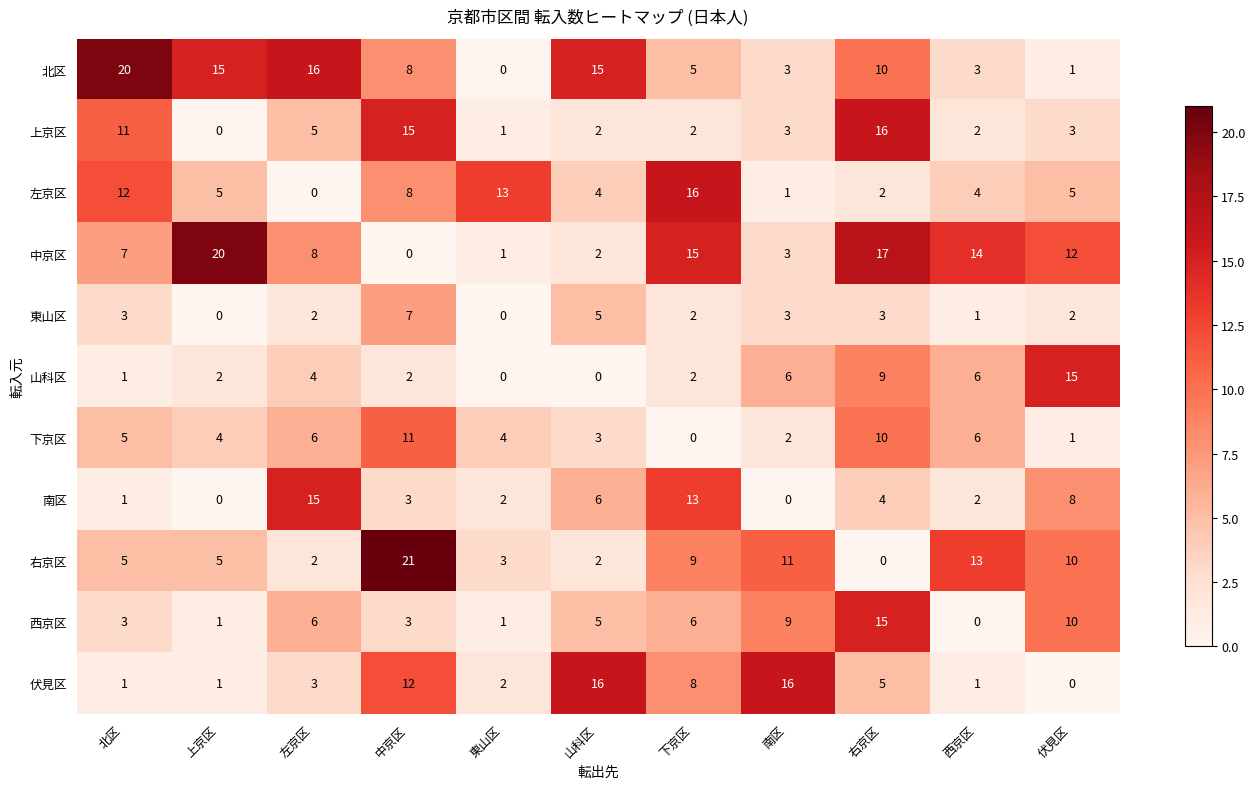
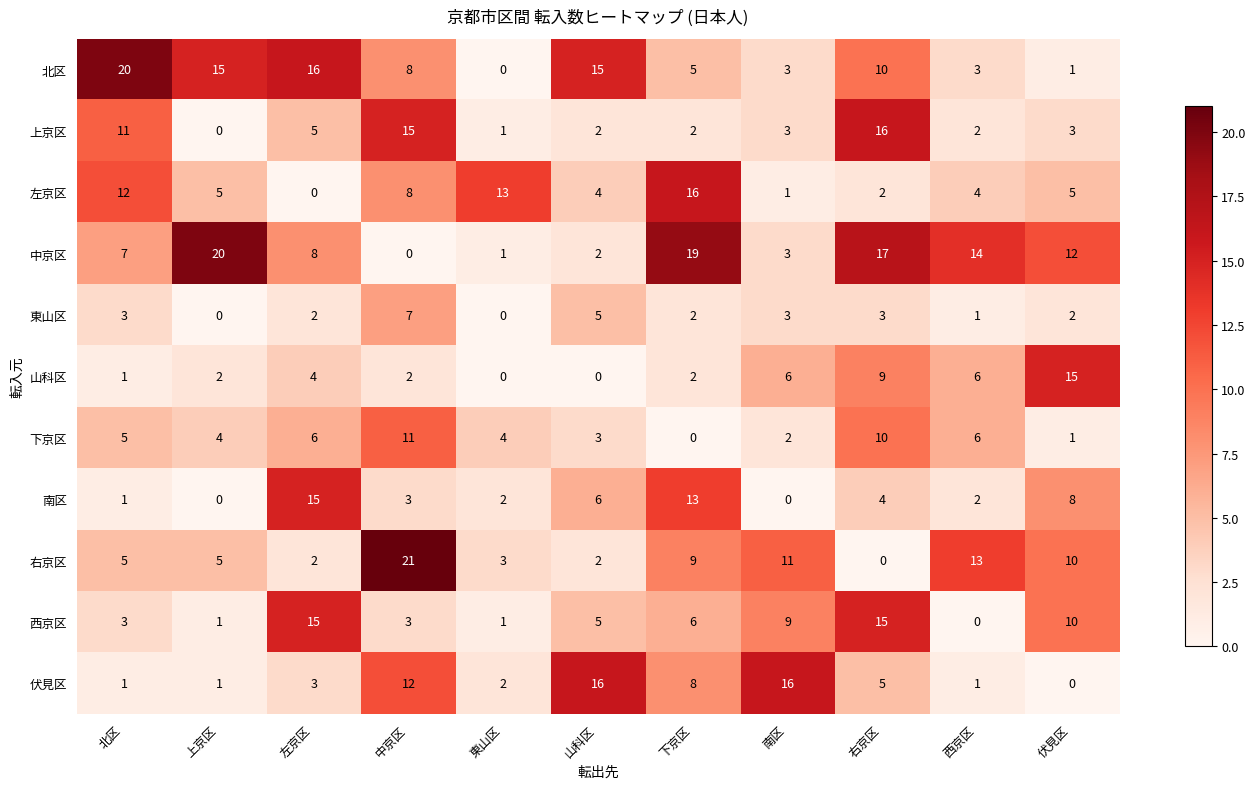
中京区, 下京区: 15 -> 19
西京区, 左京区: 6 -> 15
